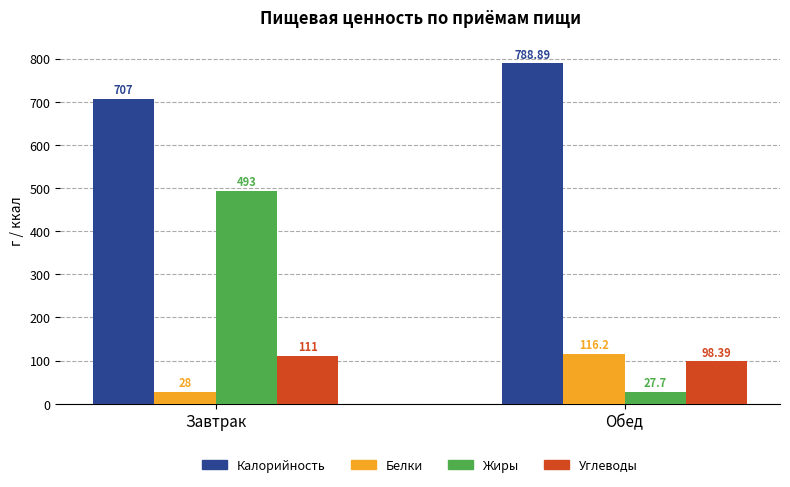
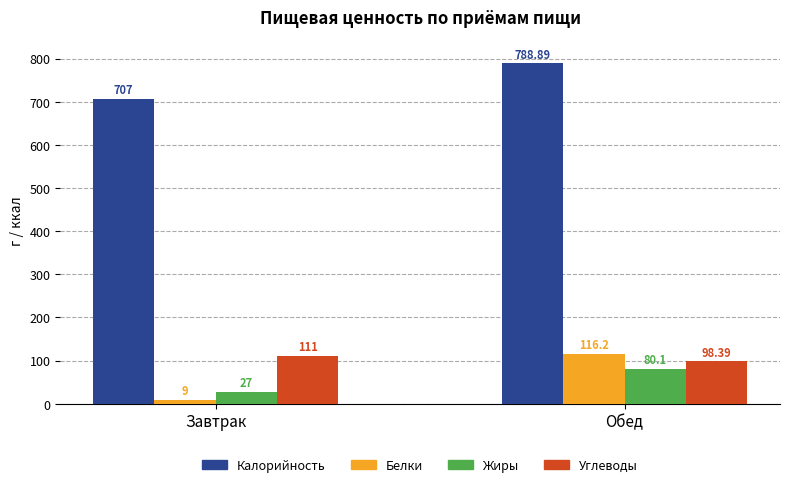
Белки, Завтрак: 28 -> 9
Жиры, Завтрак: 493 -> 27
Жиры, Обед: 27.7 -> 80.1
